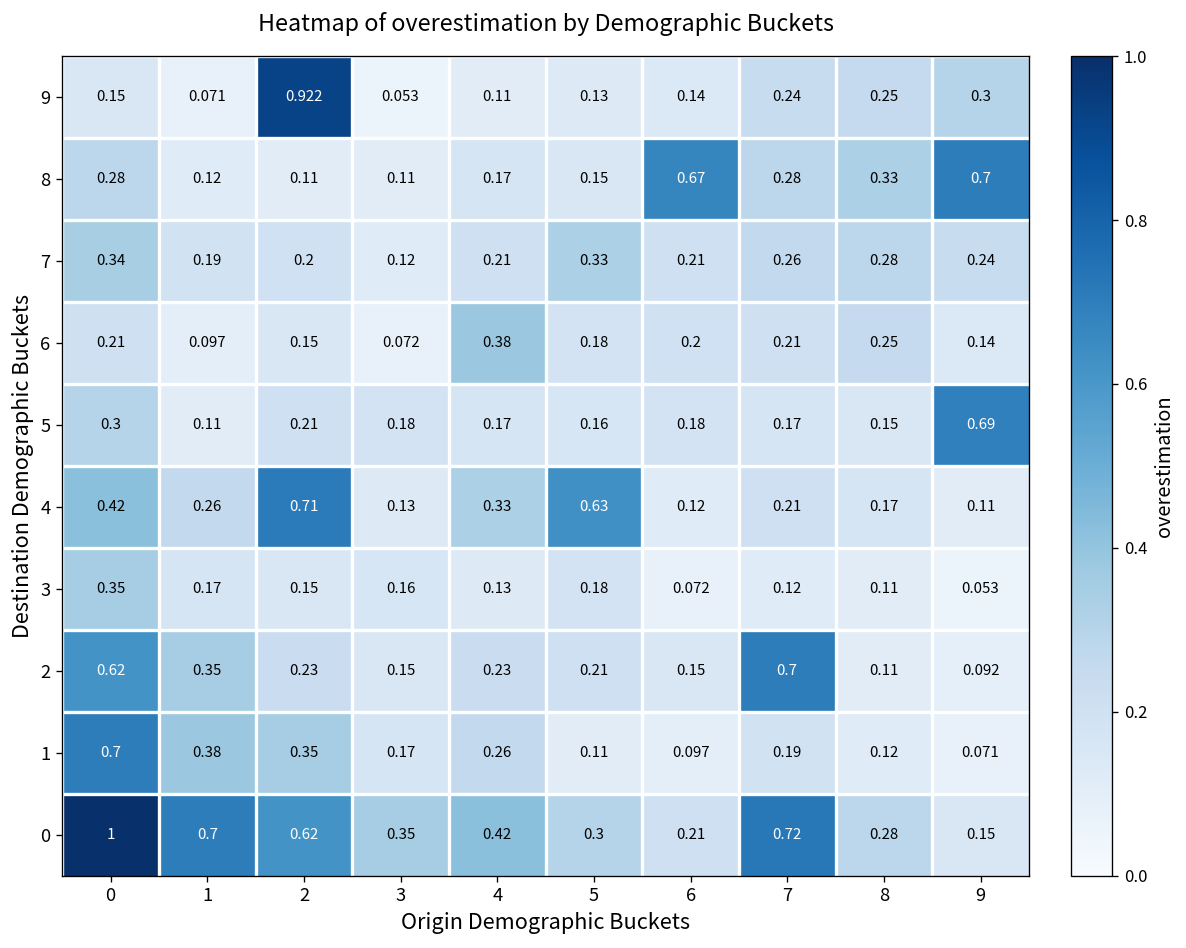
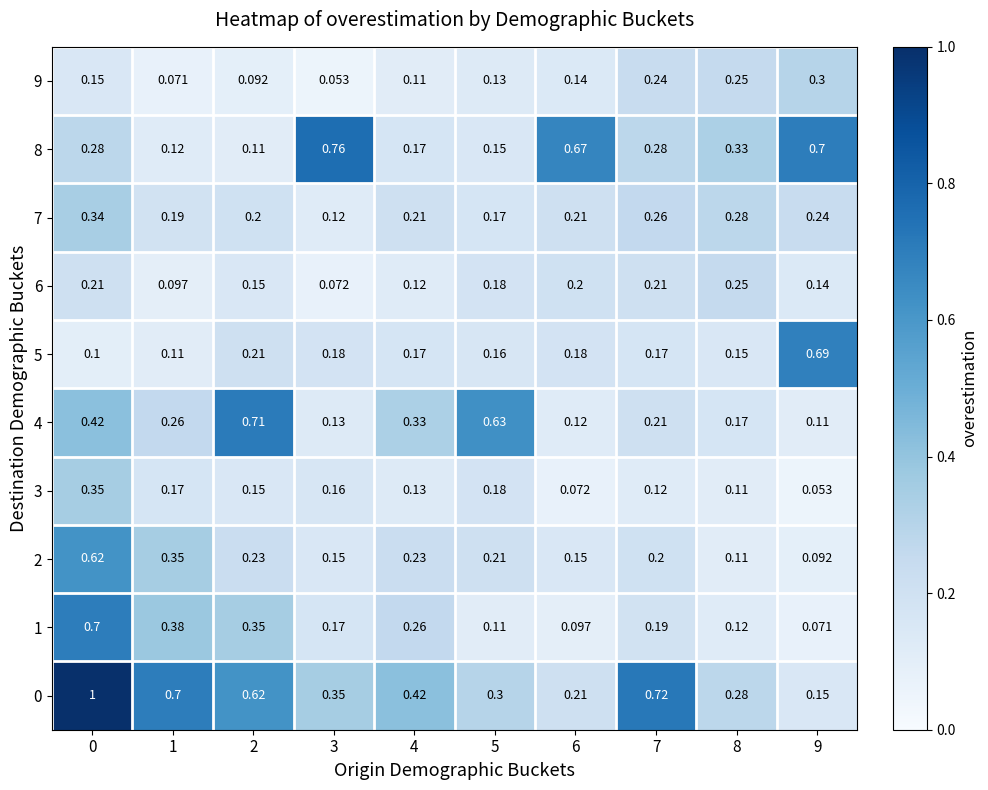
9, 2: 0.922 -> 0.092
8, 3: 0.11 -> 0.76
7, 5: 0.33 -> 0.17
6, 4: 0.38 -> 0.12
5, 0: 0.3 -> 0.1
2, 7: 0.7 -> 0.2
